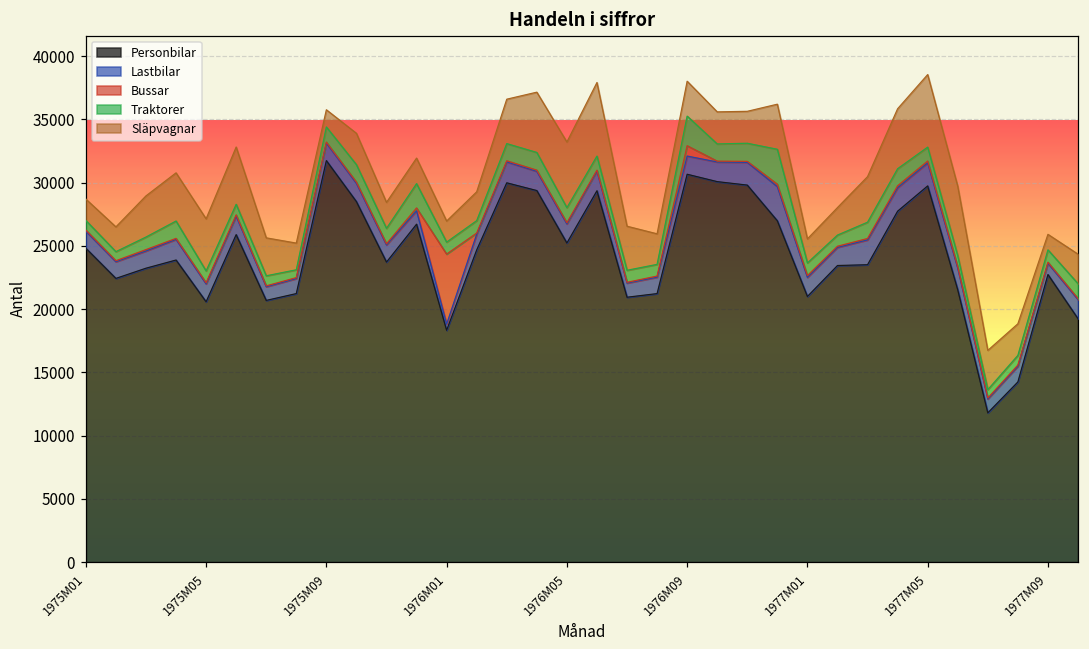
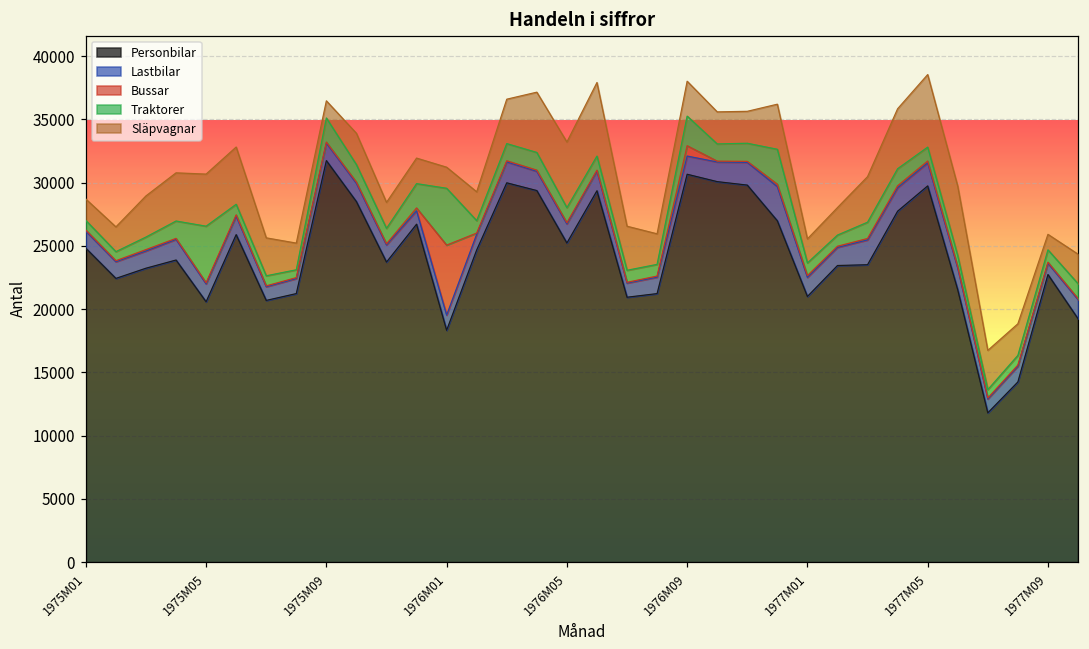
Traktorer, 1975M05: 900 -> 4500
Traktorer, 1975M09: 1200 -> 1900
Lastbilar, 1976M01: 500 -> 1200
Traktorer, 1976M01: 900 -> 4500
